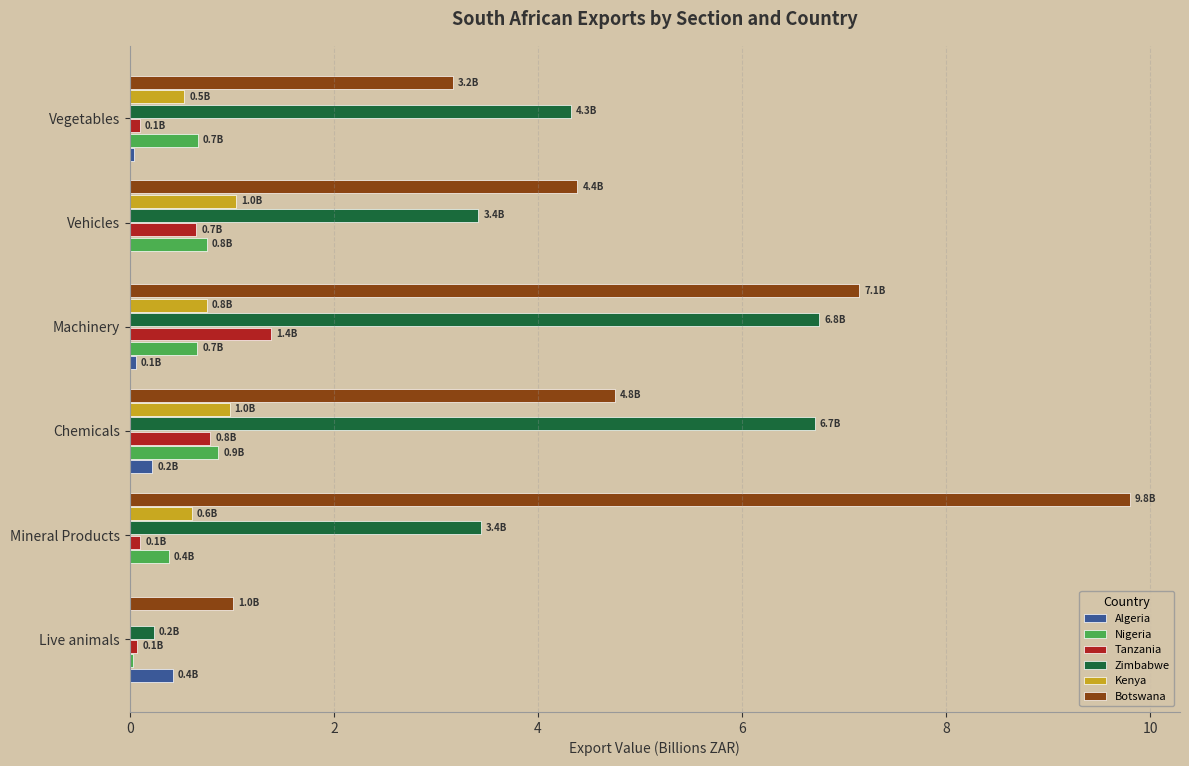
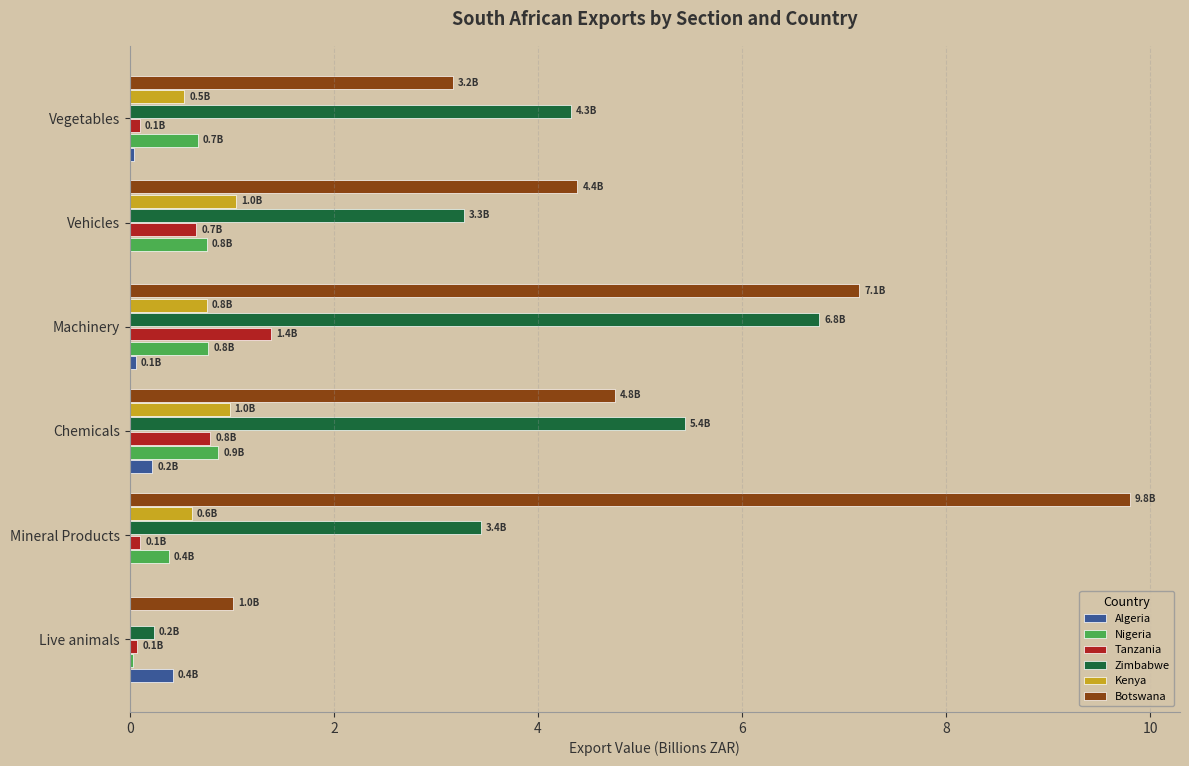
Zimbabwe, Vehicles: 3.4B -> 3.3B
Nigeria, Machinery: 0.7B -> 0.8B
Zimbabwe, Chemicals: 6.7B -> 5.4B
